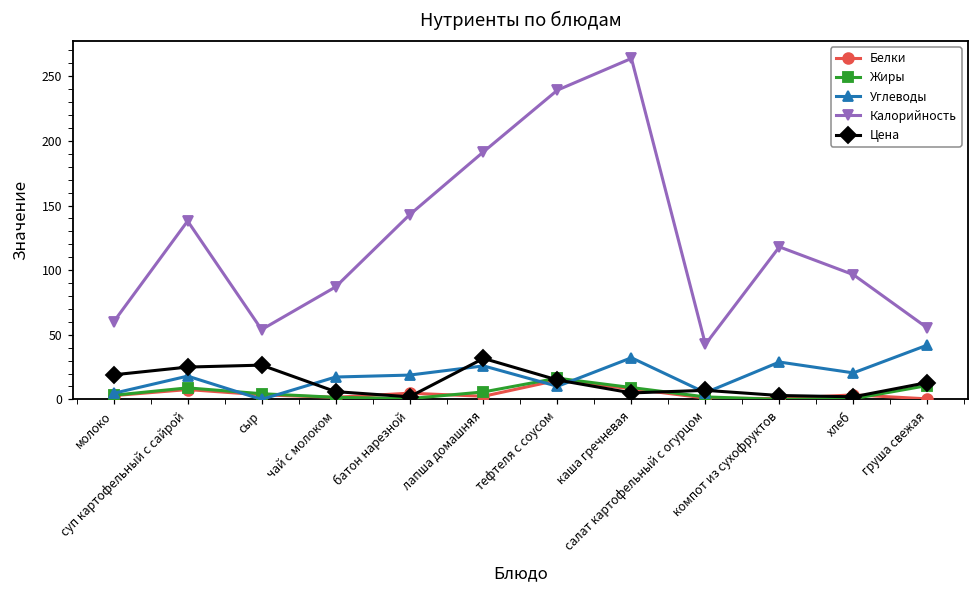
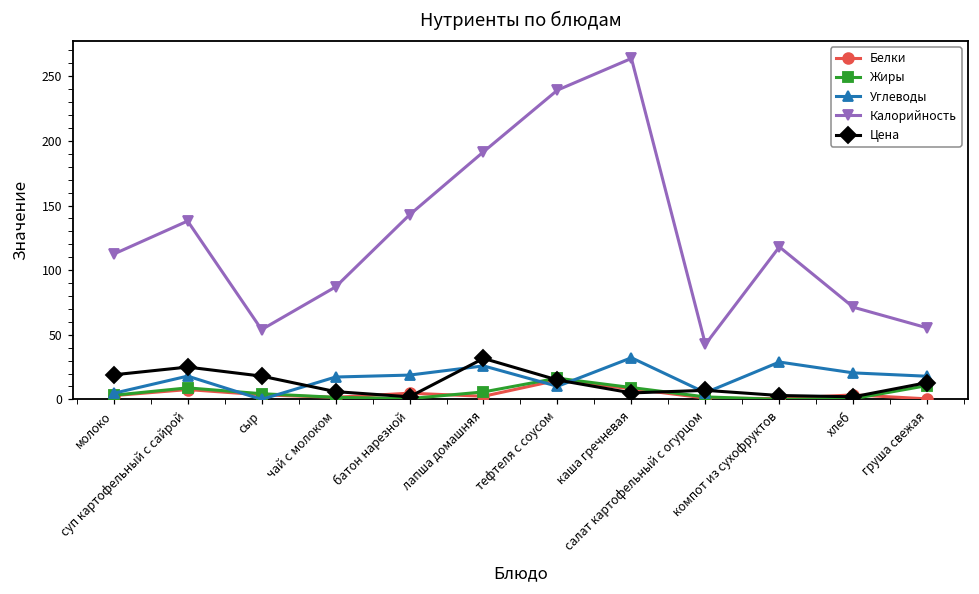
Калорийность, молоко: 60 -> 112
Цена, сыр: 27 -> 18
Калорийность, хлеб: 97 -> 71
Углеводы, груша свежая: 42 -> 18
